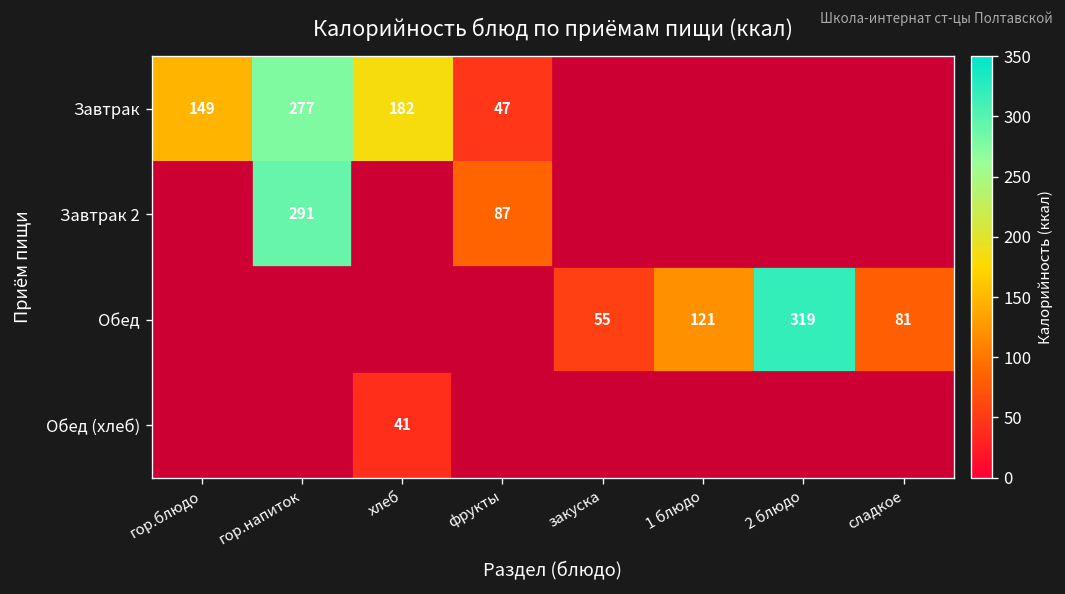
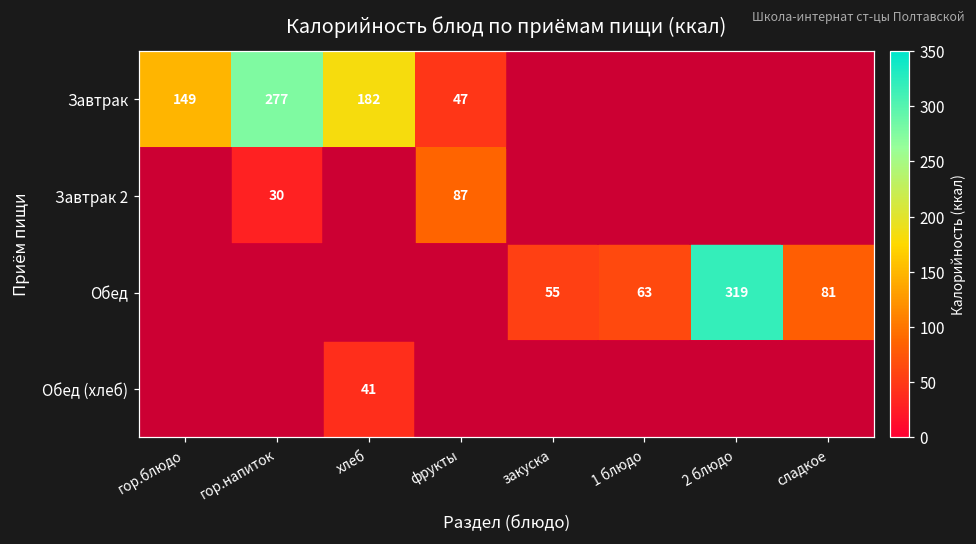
Завтрак 2, гор.напиток: 291 -> 30
Обед, 1 блюдо: 121 -> 63
